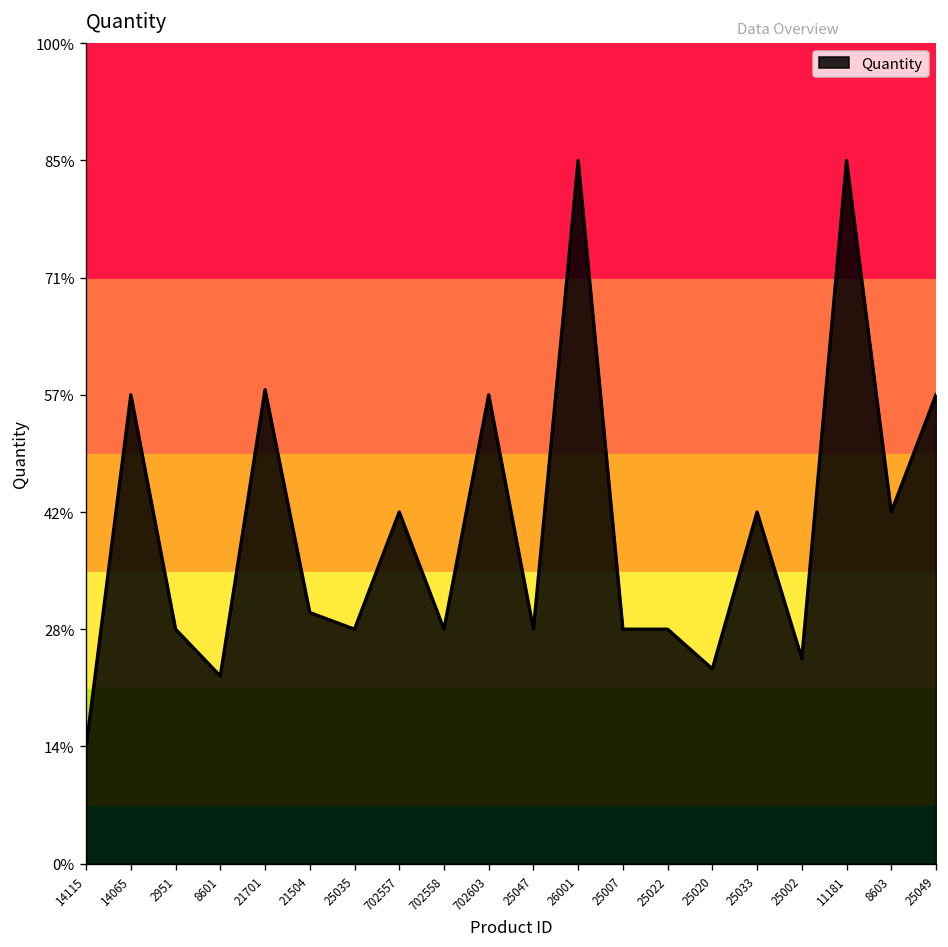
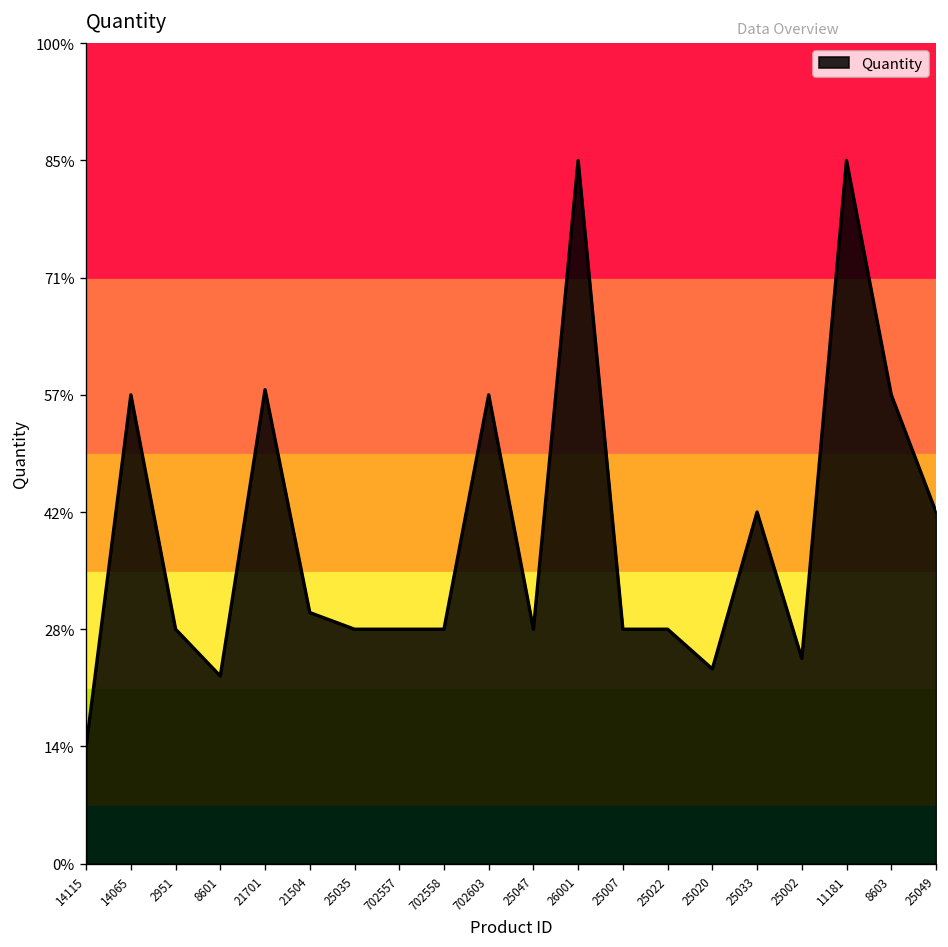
702557: 43% -> 29%
8603: 43% -> 57%
25049: 57% -> 43%
